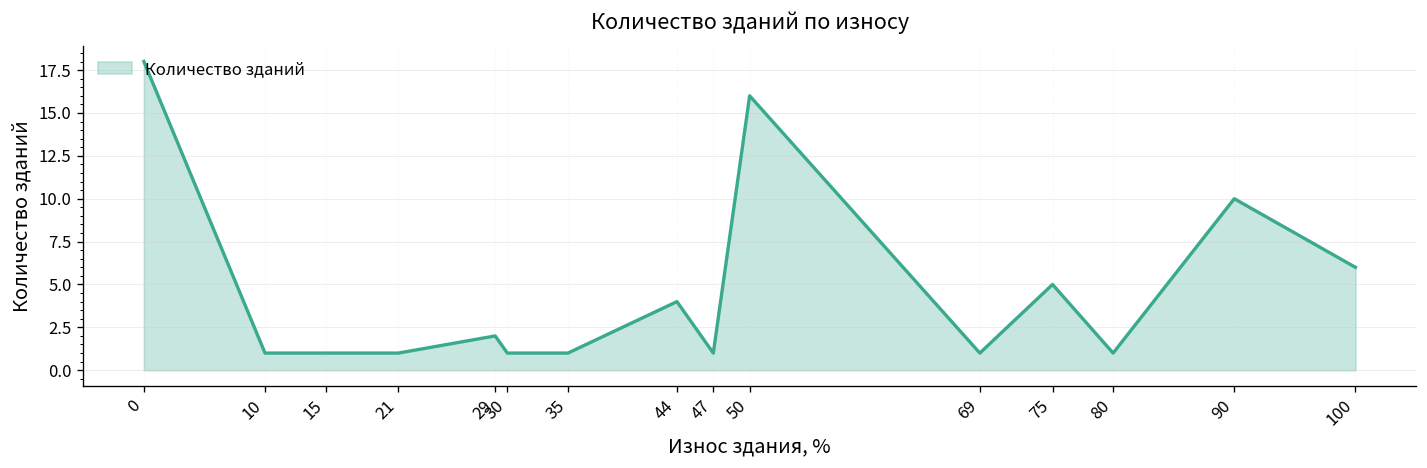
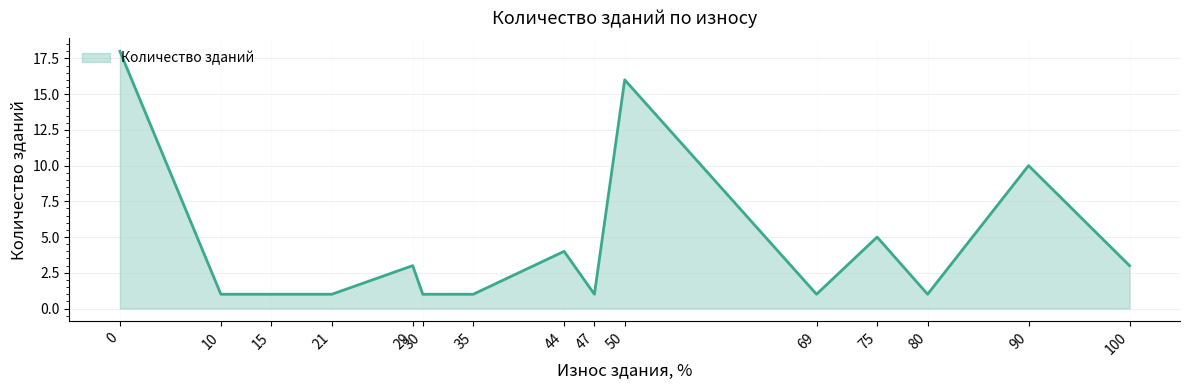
29: 2 -> 3
100: 6 -> 3
